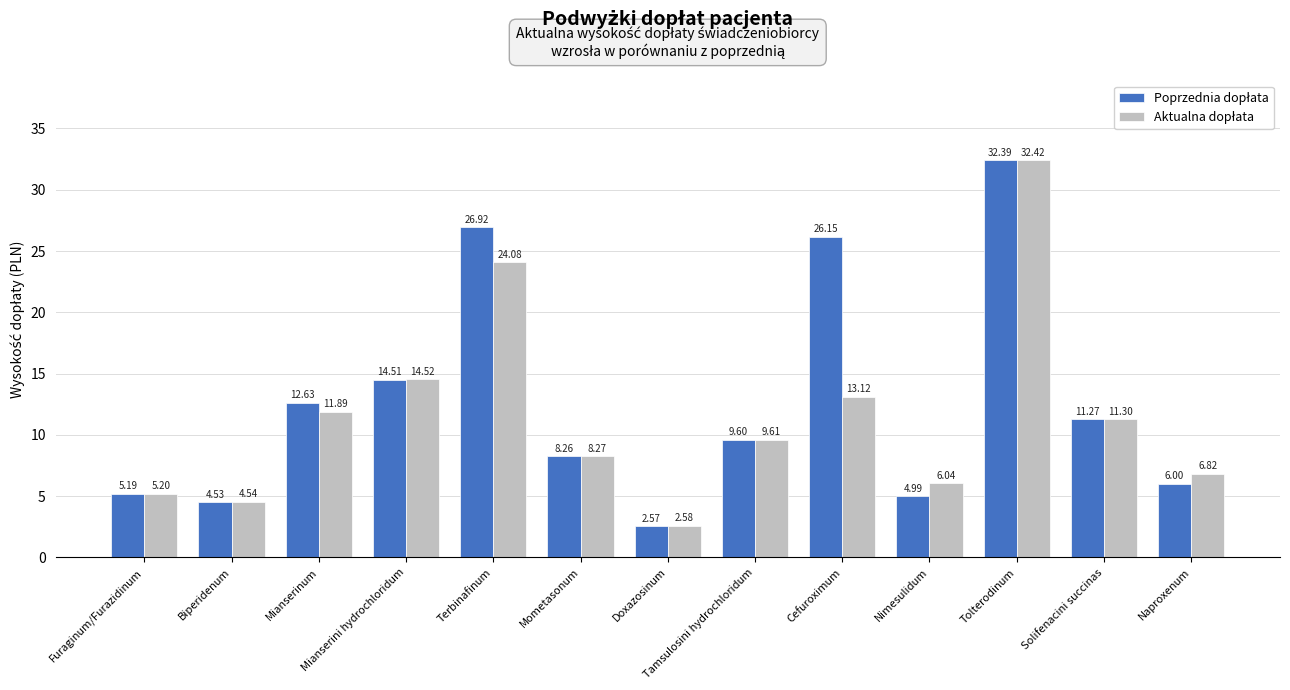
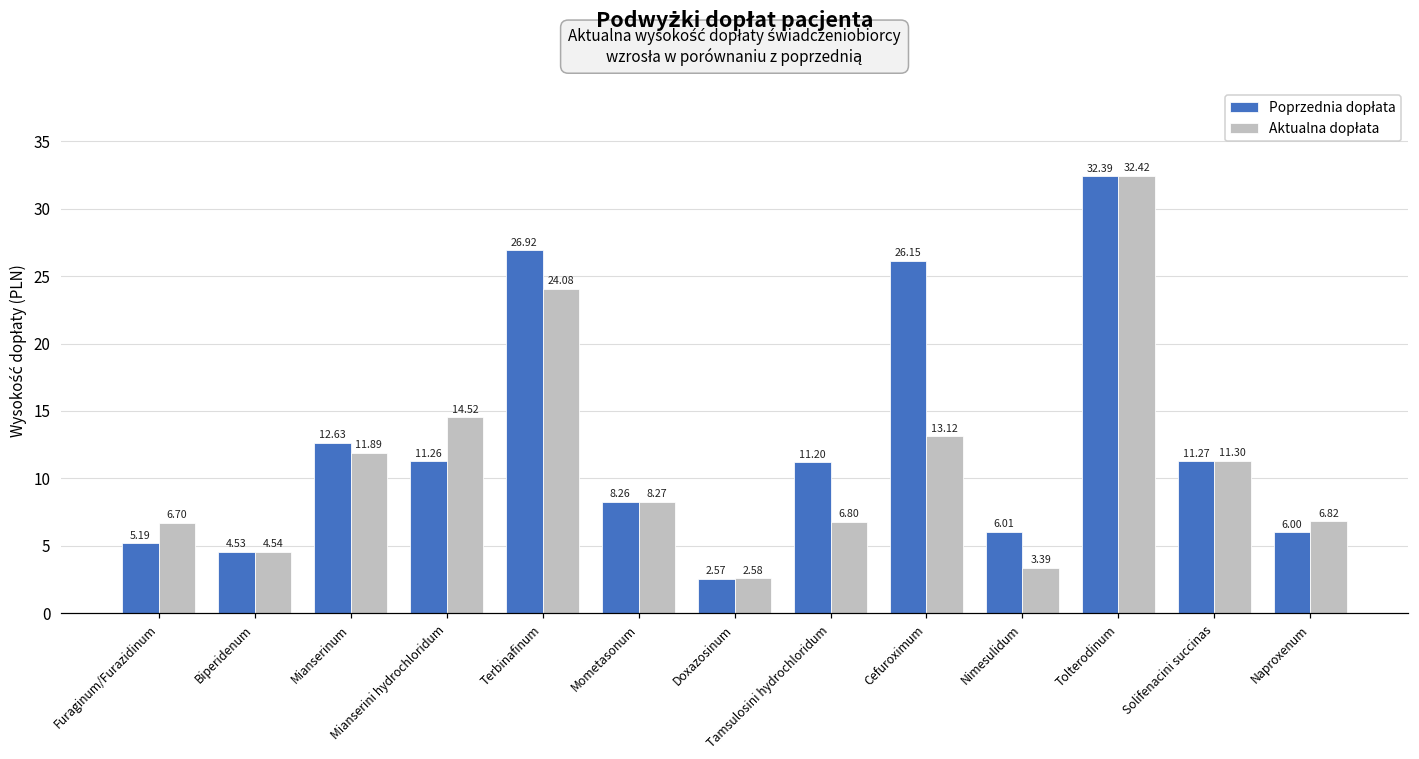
Aktualna dopłata, Furaginum/Furazidinum: 5.20 -> 6.70
Poprzednia dopłata, Mianserini hydrochloridum: 14.51 -> 11.26
Poprzednia dopłata, Tamsulosini hydrochloridum: 9.60 -> 11.20
Aktualna dopłata, Tamsulosini hydrochloridum: 9.61 -> 6.80
Poprzednia dopłata, Nimesulidum: 4.99 -> 6.01
Aktualna dopłata, Nimesulidum: 6.04 -> 3.39
